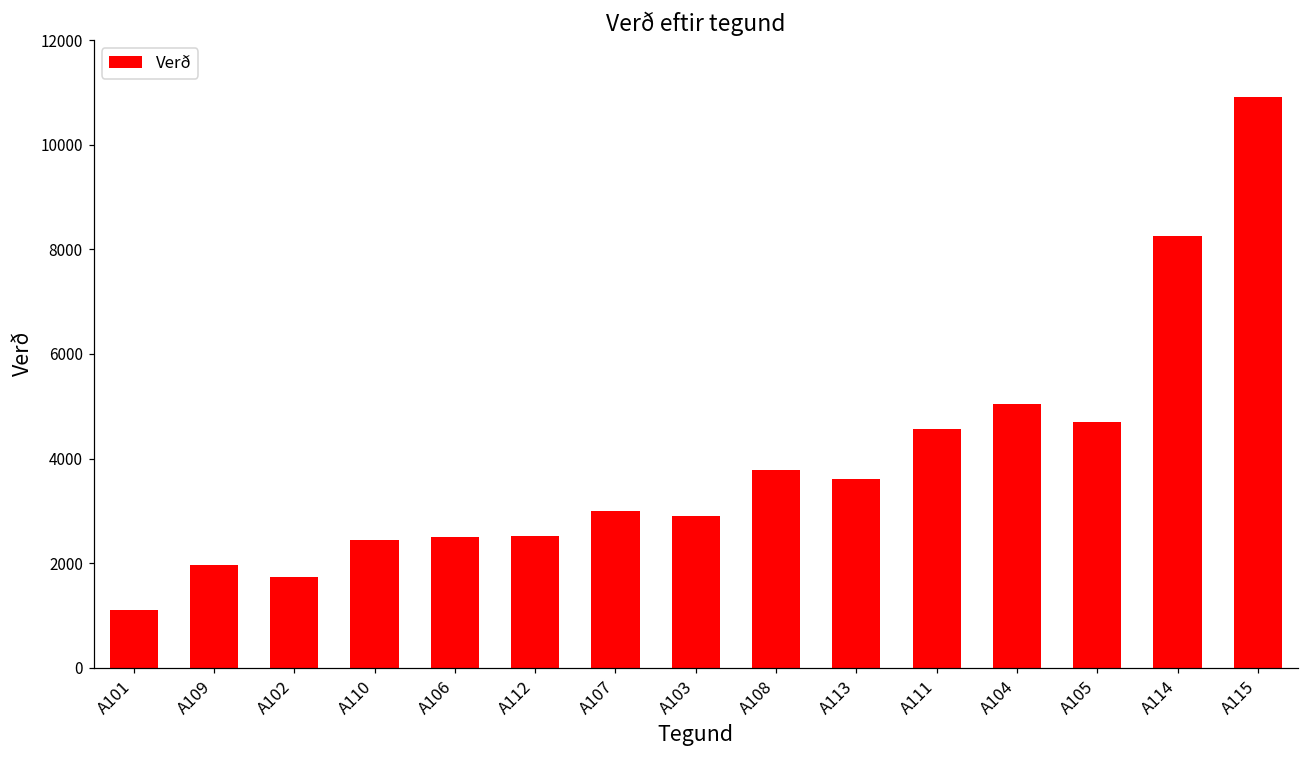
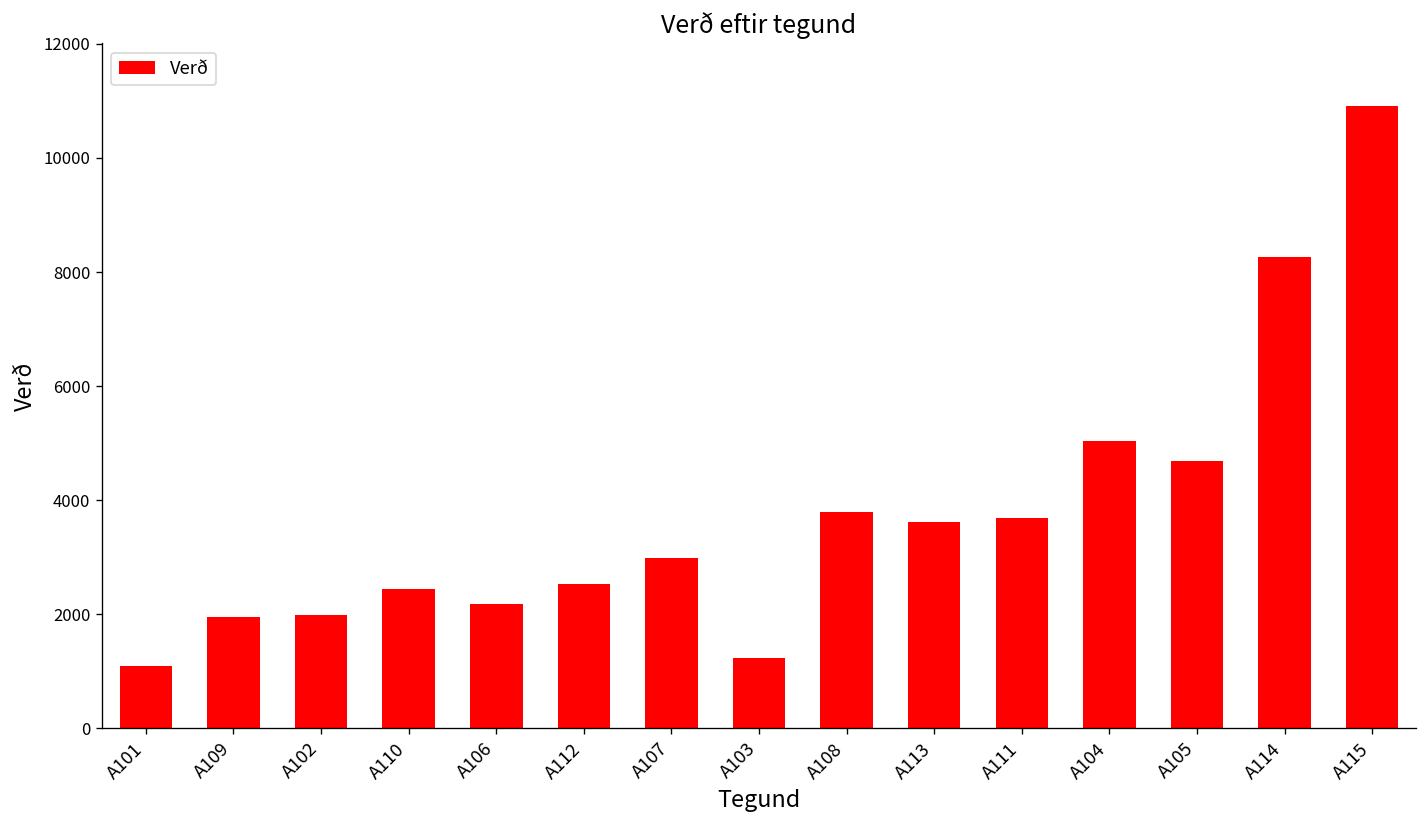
A102: 1700 -> 2000
A106: 2500 -> 2200
A103: 2900 -> 1200
A111: 4600 -> 3700
